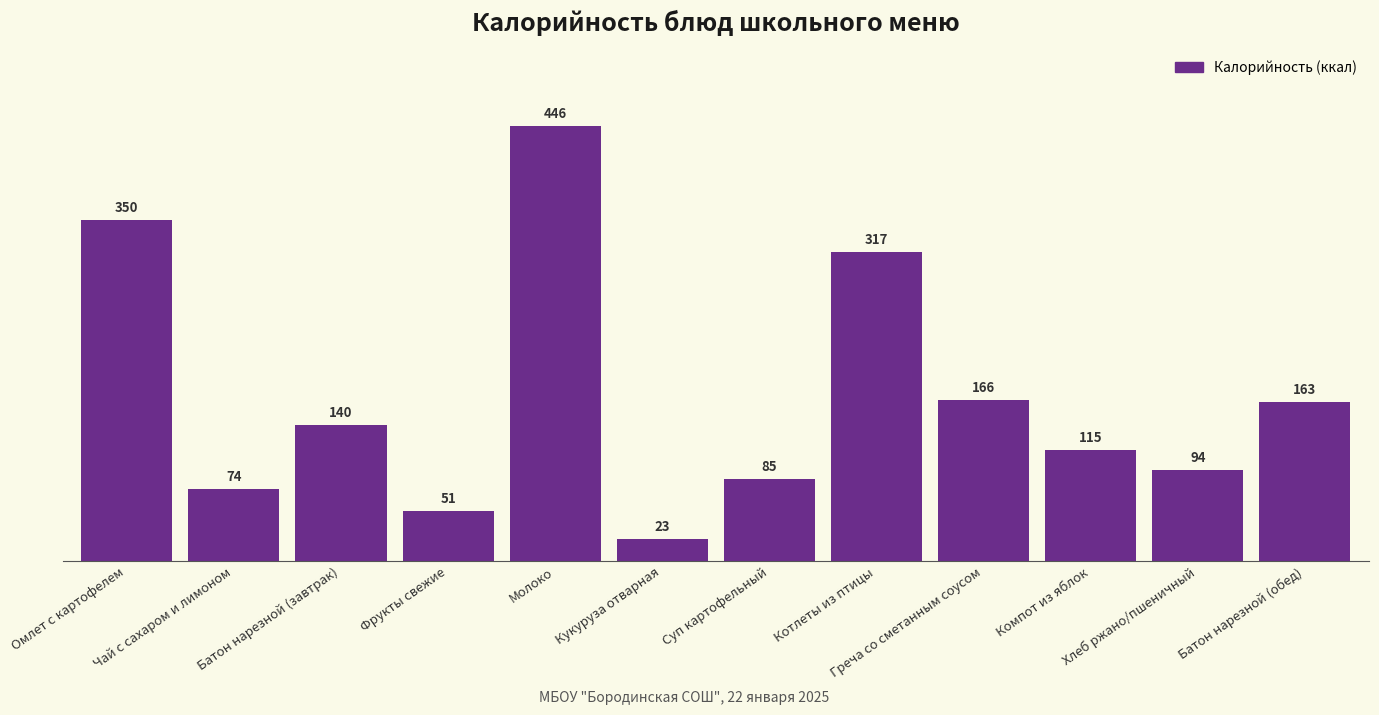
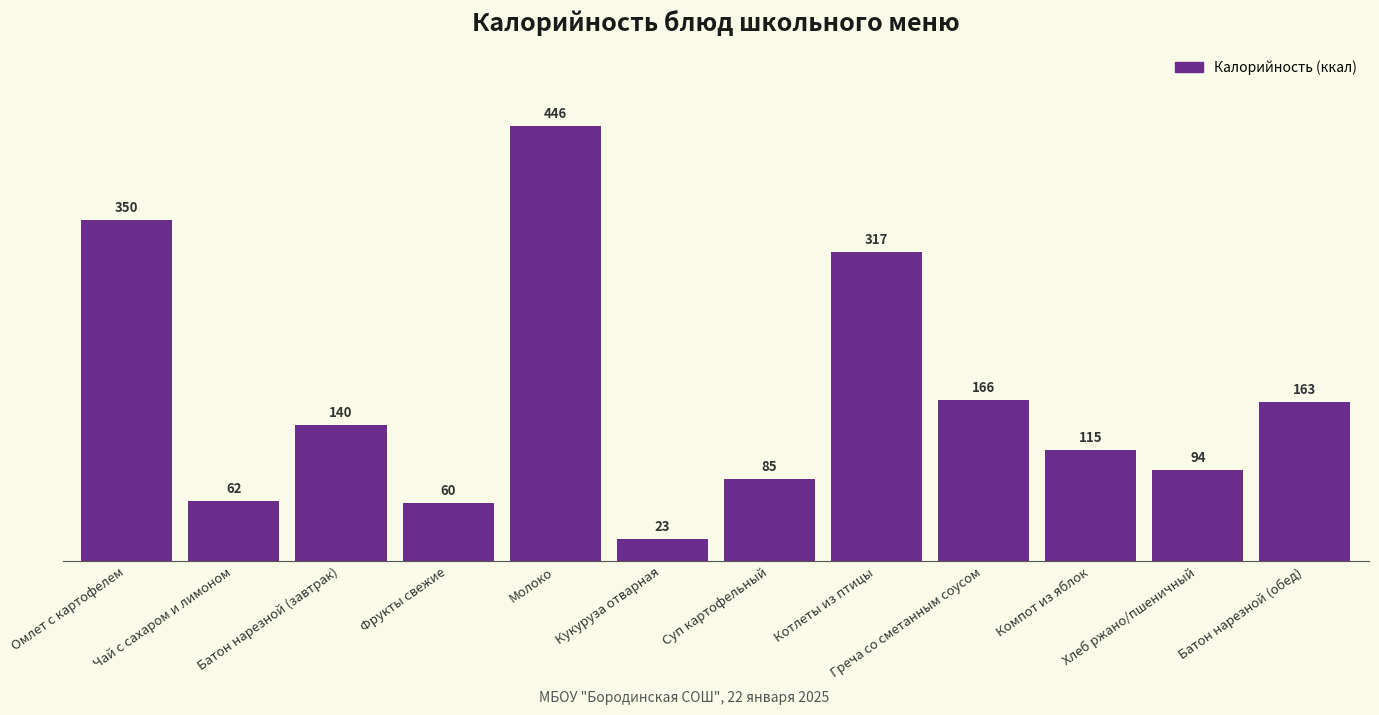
Чай с сахаром и лимоном: 74 -> 62
Фрукты свежие: 51 -> 60
